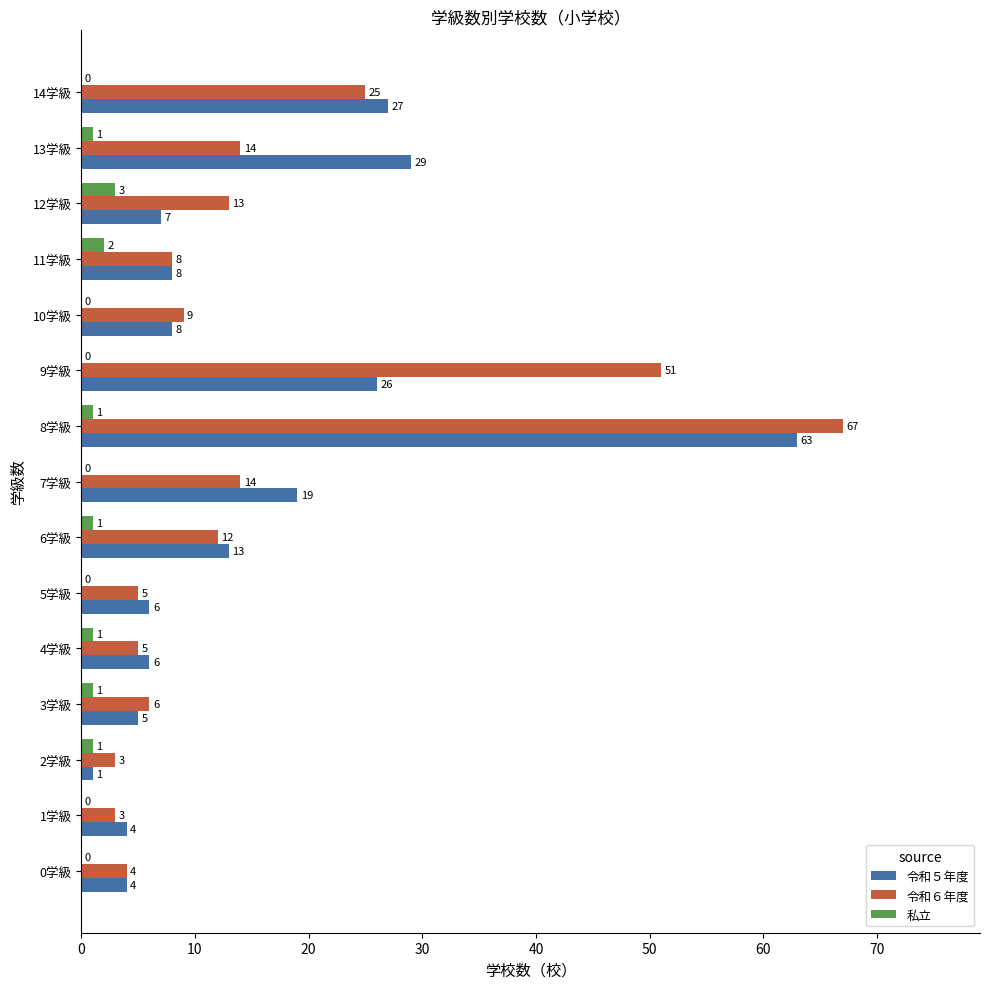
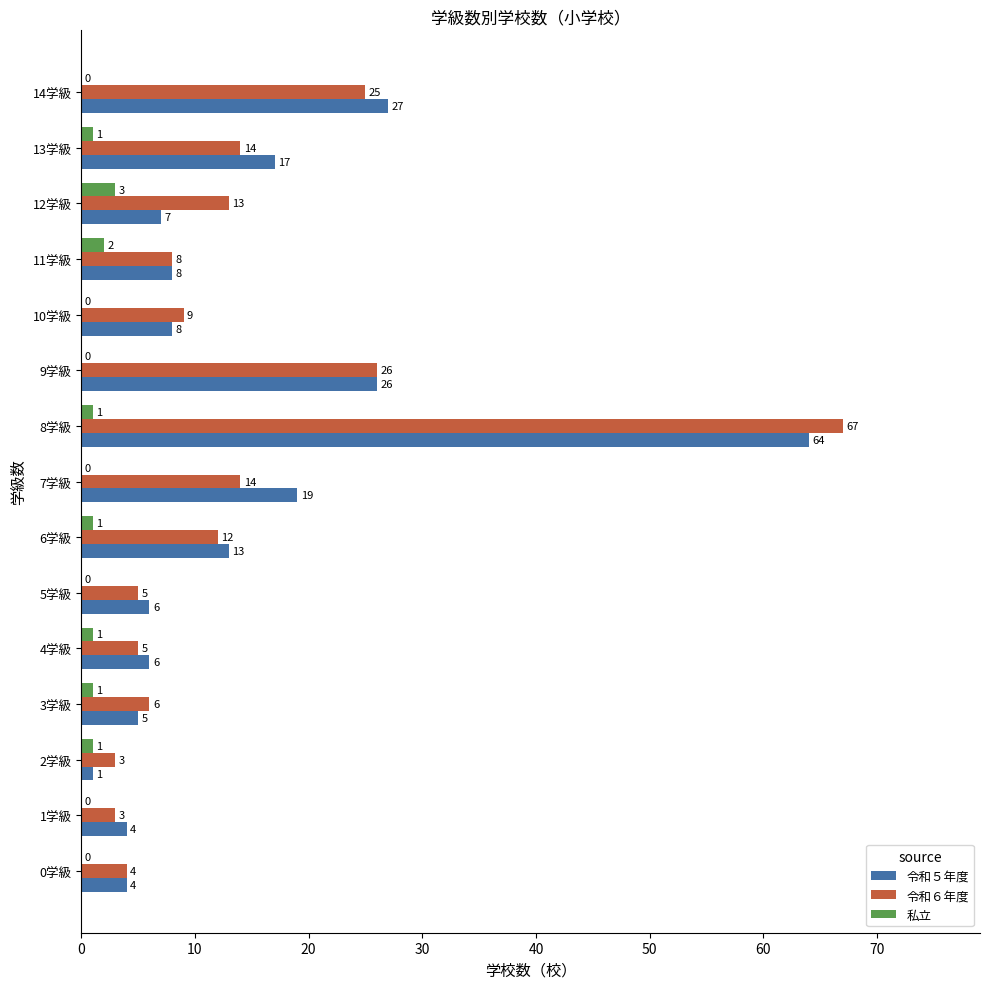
令和５年度, 13学級: 29 -> 17
令和６年度, 9学級: 51 -> 26
令和５年度, 8学級: 63 -> 64
